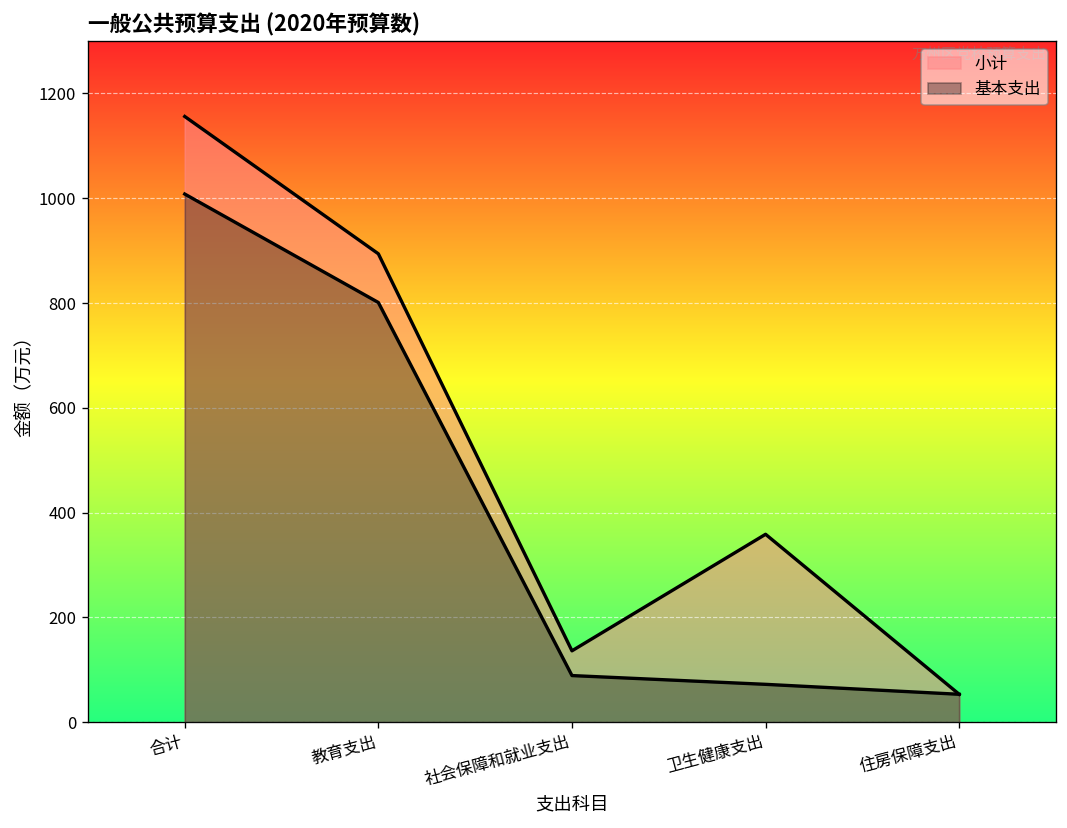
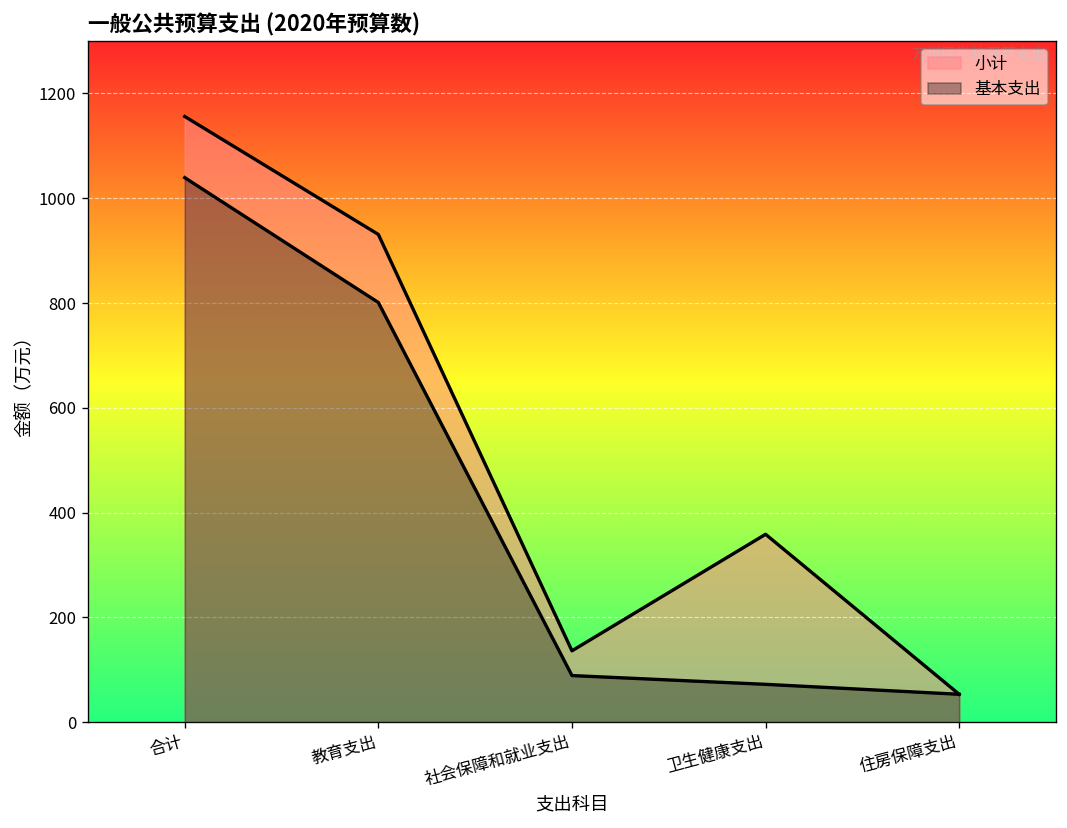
基本支出, 合计: 1010 -> 1040
小计, 教育支出: 890 -> 930
